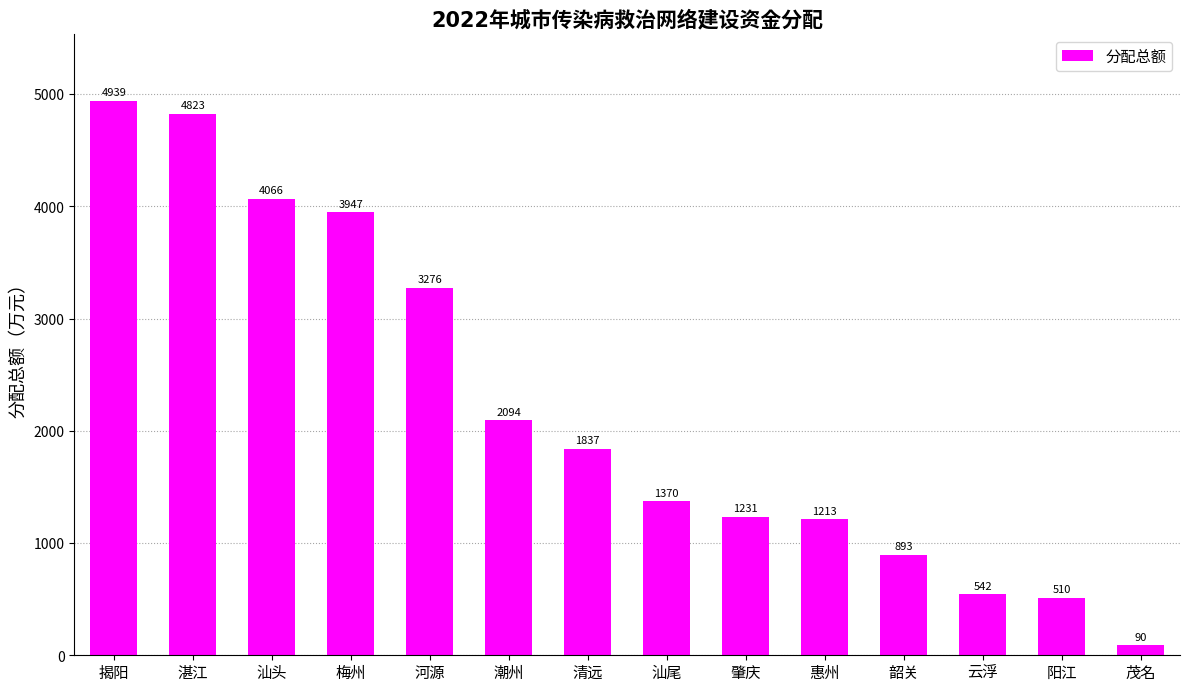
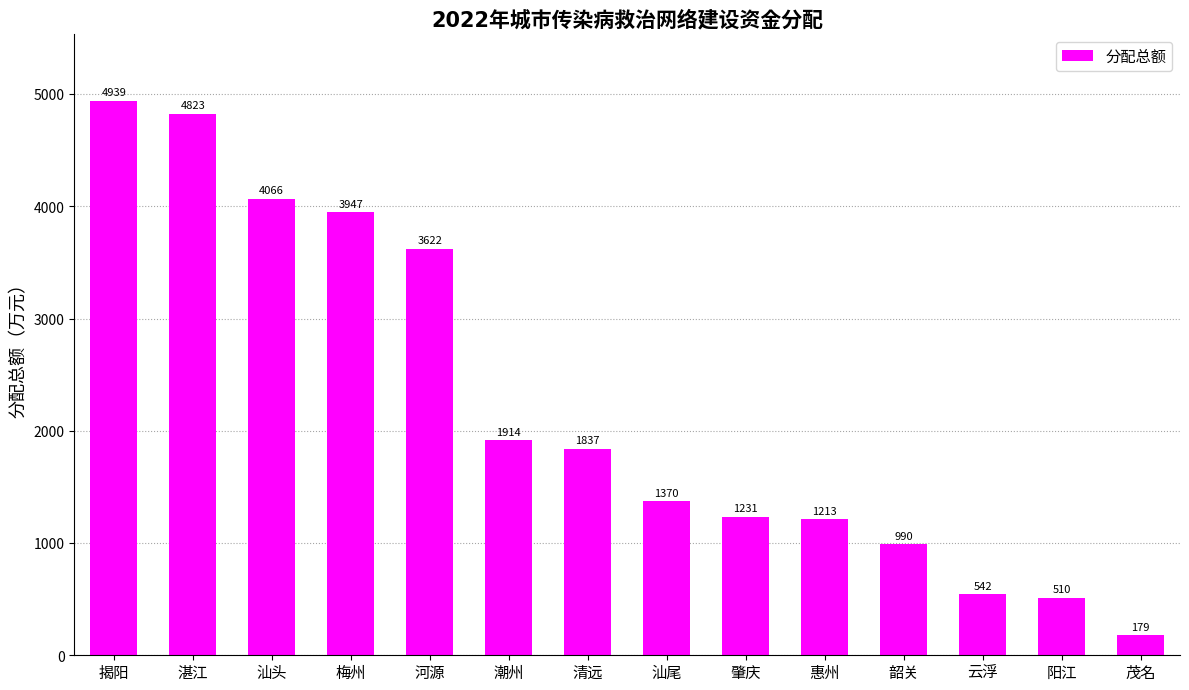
河源: 3276 -> 3622
潮州: 2094 -> 1914
韶关: 893 -> 990
茂名: 90 -> 179
